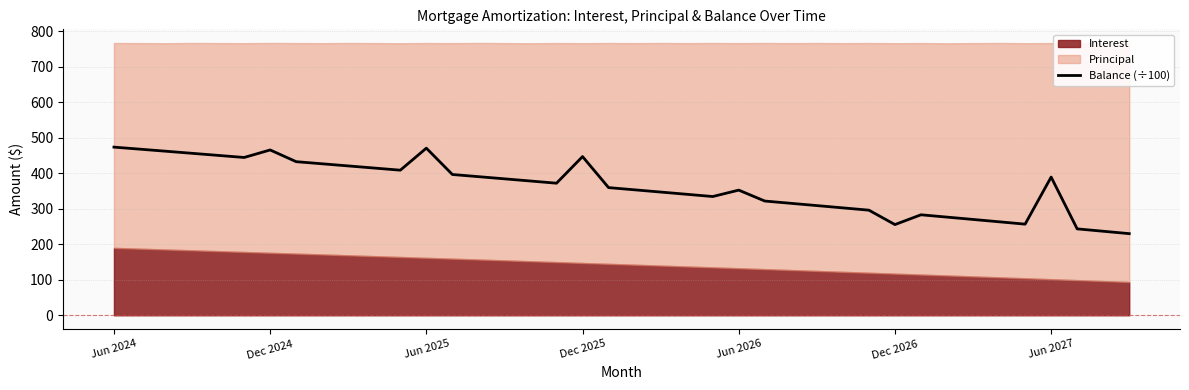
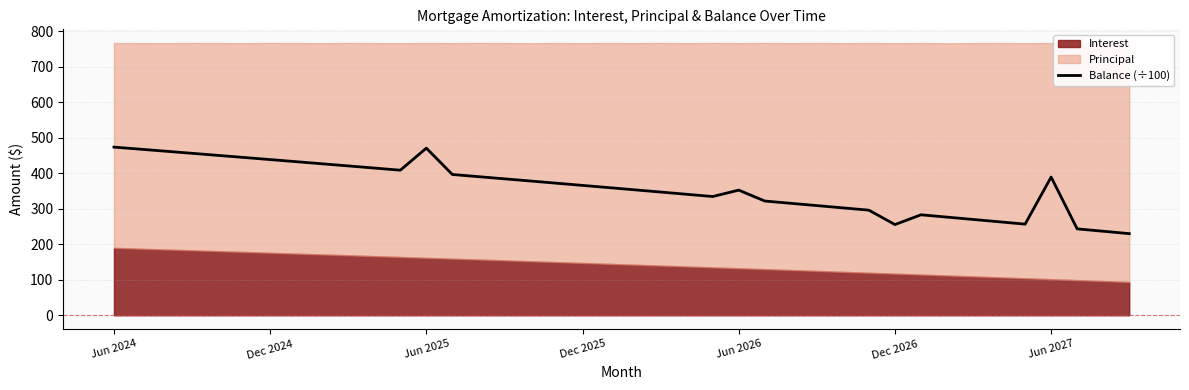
Balance (÷100), Dec 2024: 470 -> 440
Balance (÷100), Dec 2025: 450 -> 370
